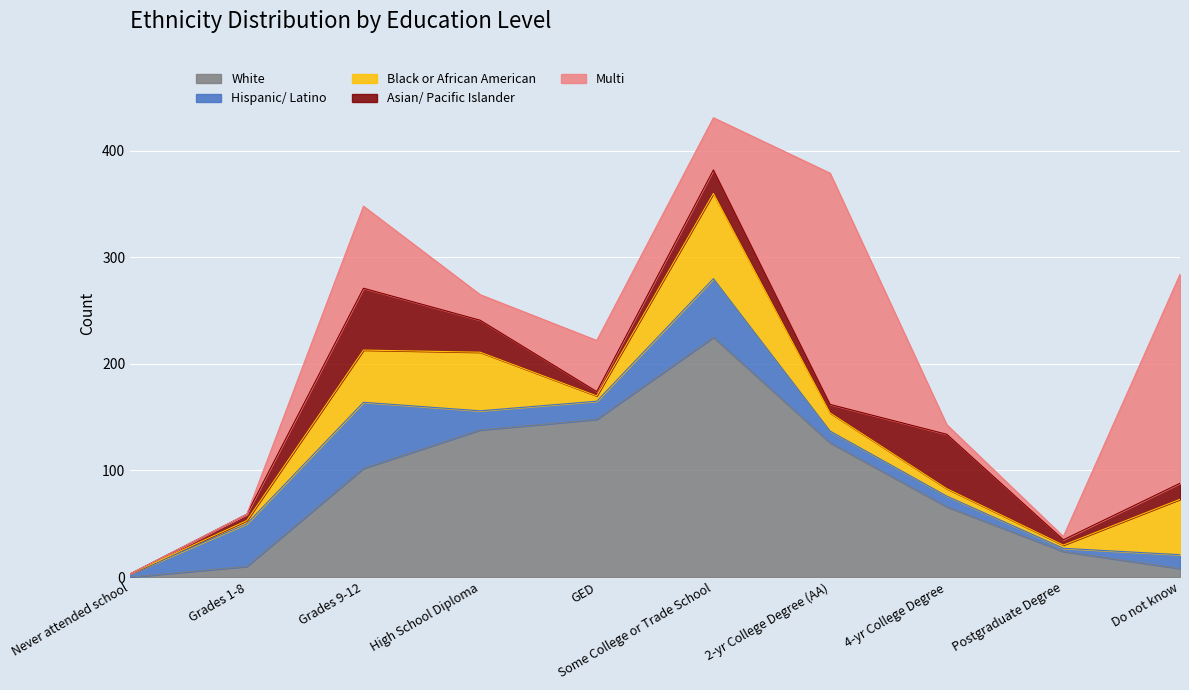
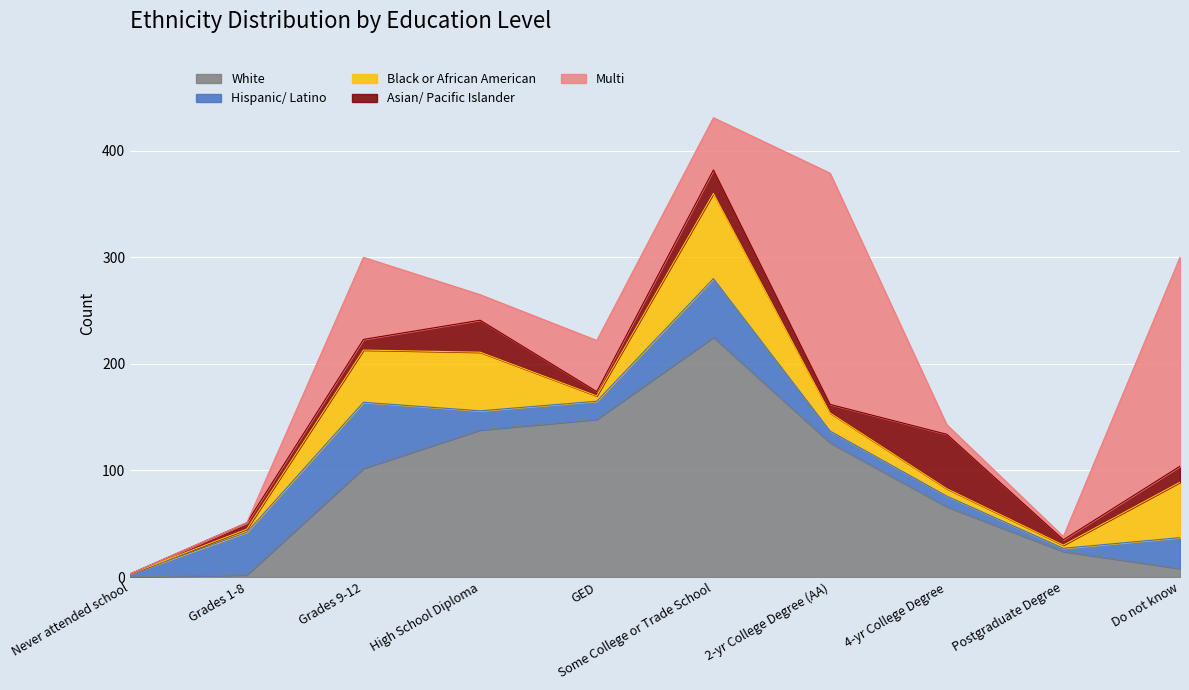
White, Grades 1-8: 10 -> 2
Asian/ Pacific Islander, Grades 9-12: 58 -> 10
Hispanic/ Latino, Do not know: 13 -> 29
